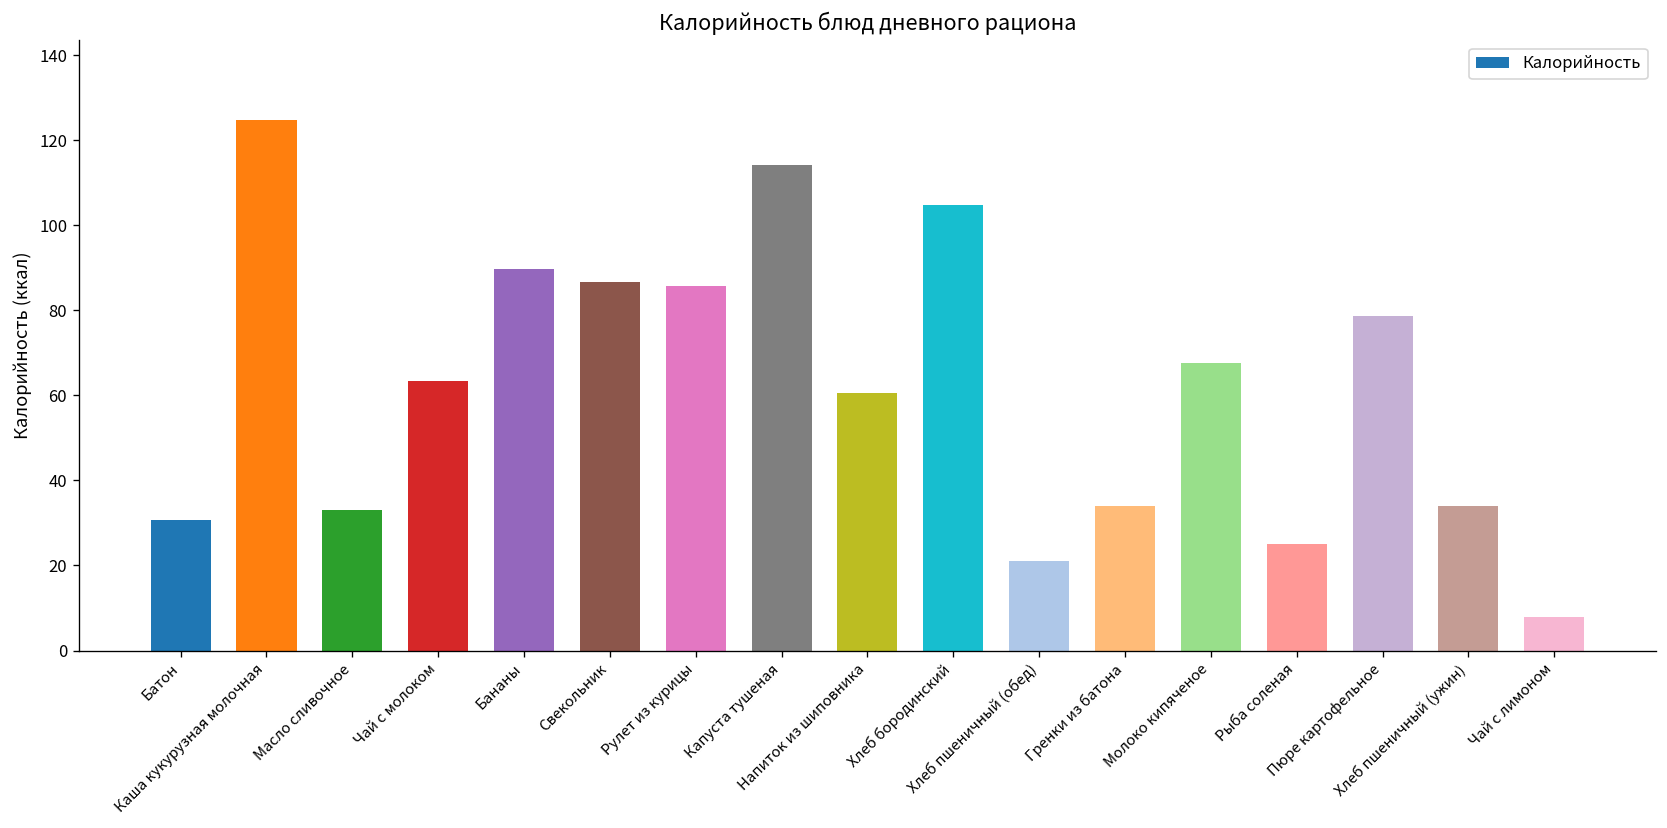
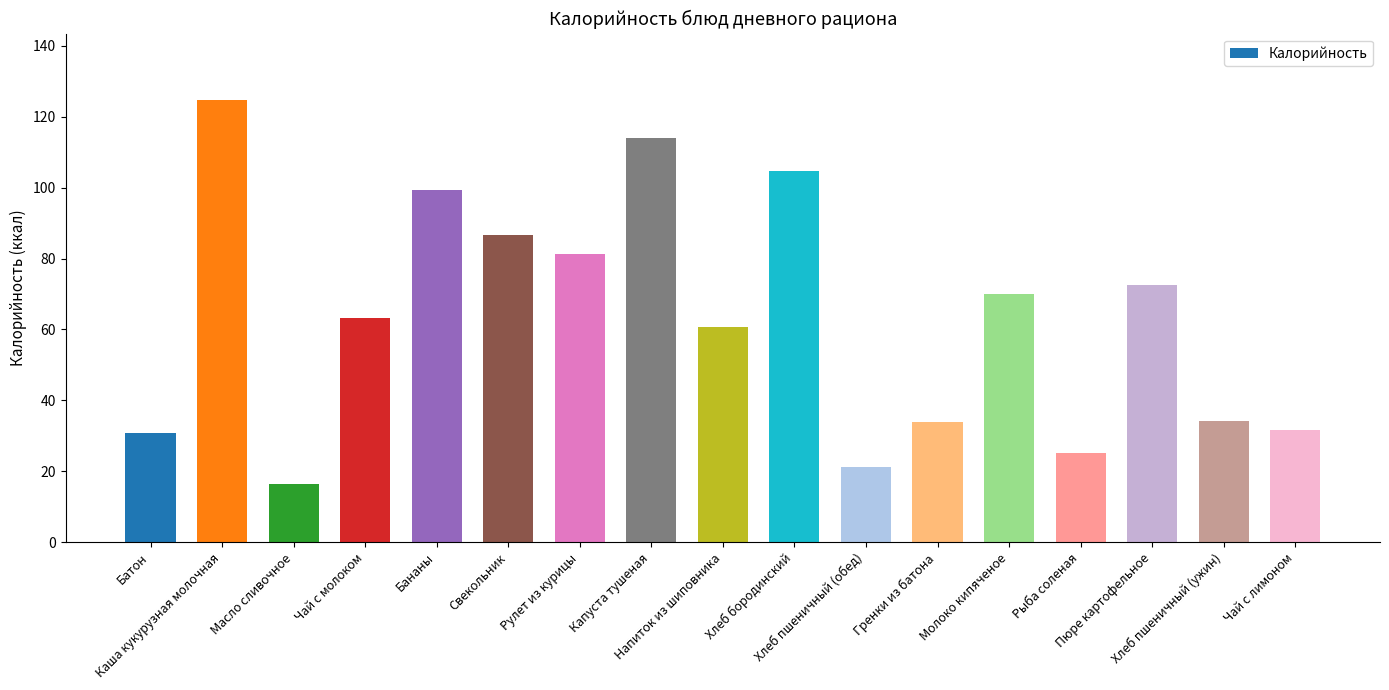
Масло сливочное: 33 -> 16
Бананы: 90 -> 99
Рулет из курицы: 86 -> 81
Молоко кипяченое: 68 -> 70
Пюре картофельное: 79 -> 73
Чай с лимоном: 8 -> 32
